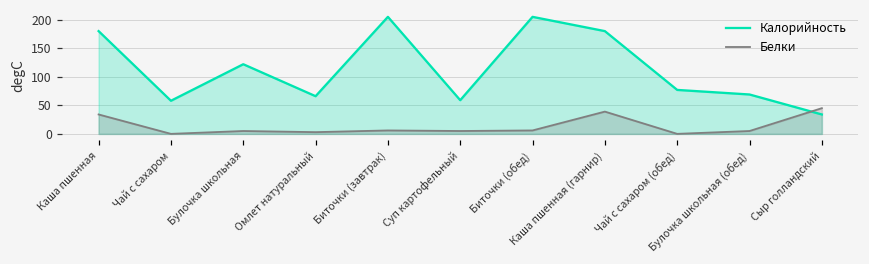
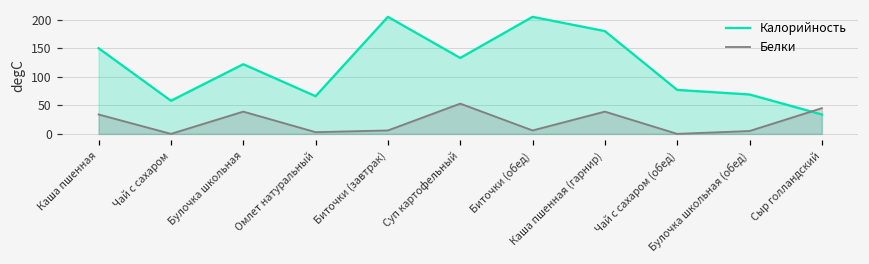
Калорийность, Каша пшенная: 180 -> 150
Белки, Булочка школьная: 10 -> 40
Калорийность, Суп картофельный: 60 -> 130
Белки, Суп картофельный: 10 -> 50
